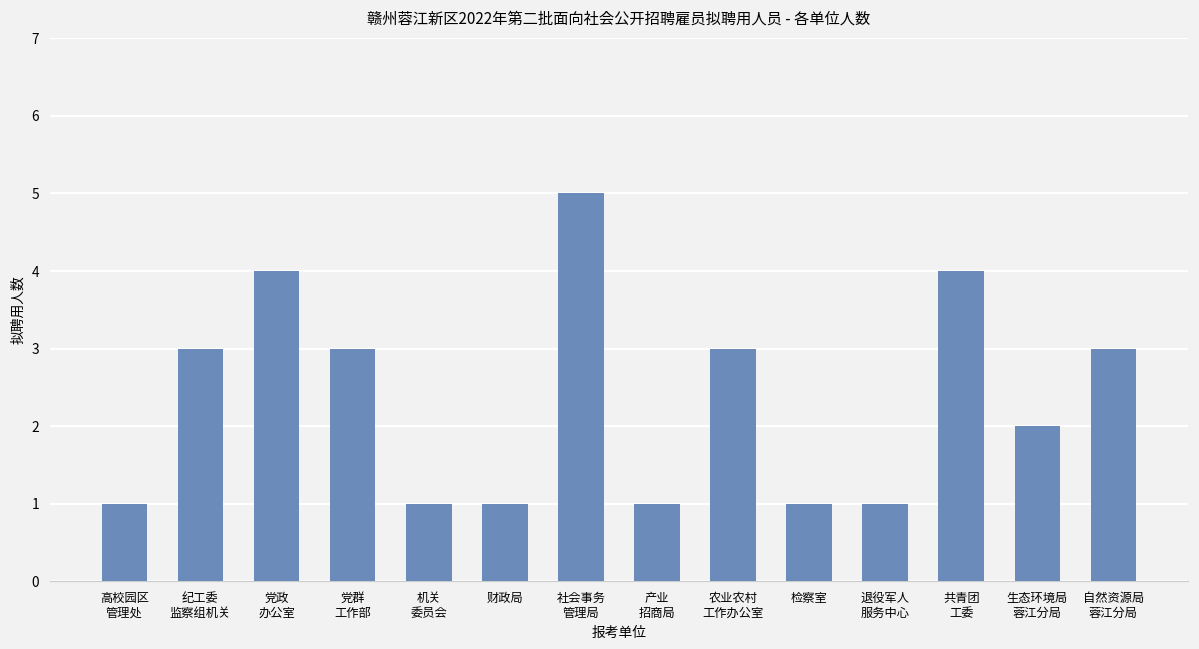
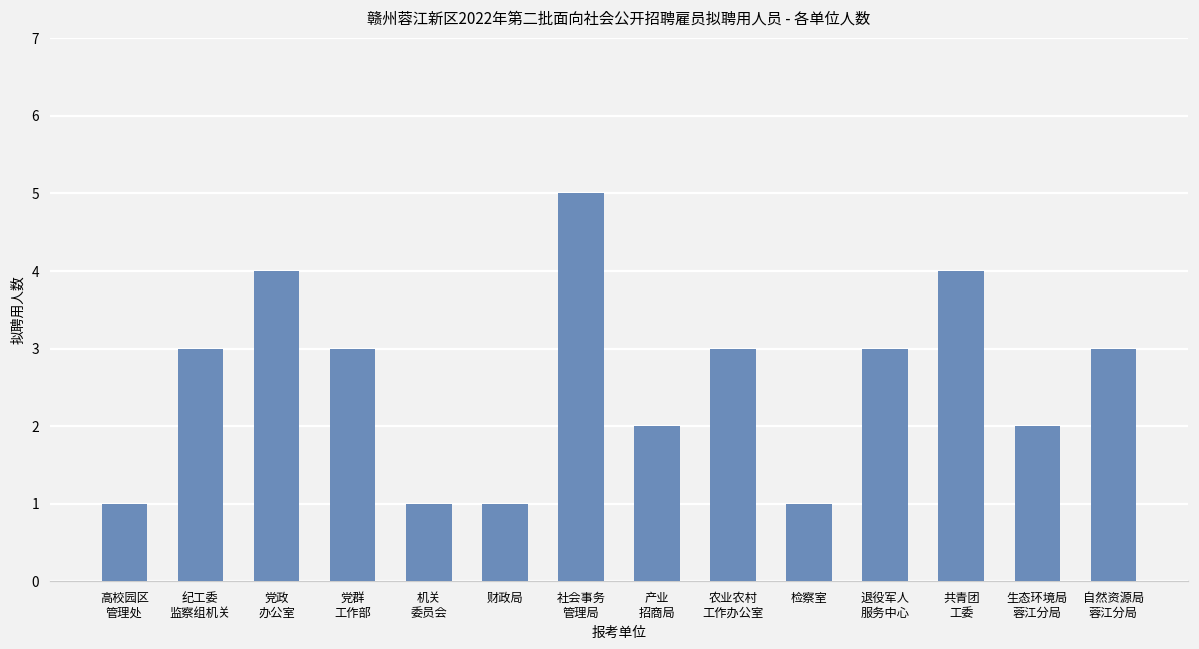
产业 招商局: 1 -> 2
退役军人 服务中心: 1 -> 3
